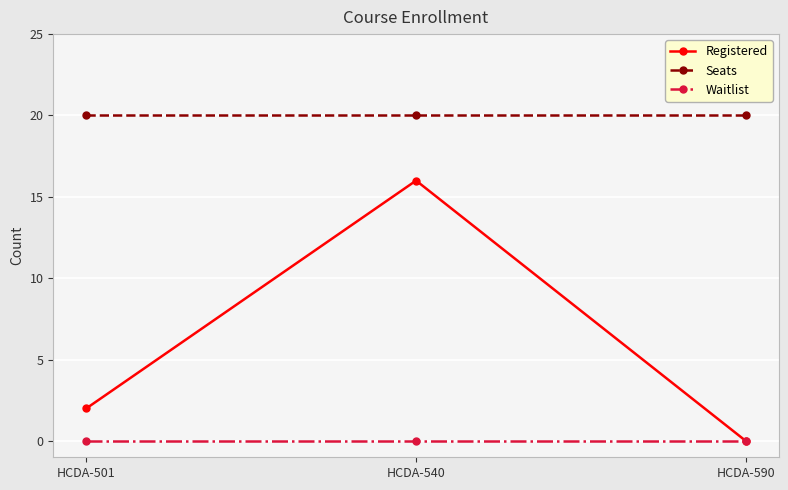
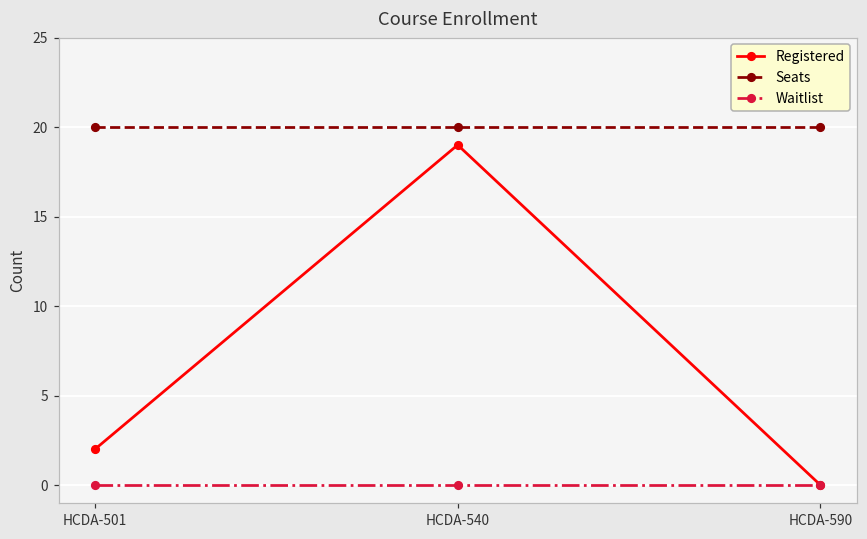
Registered, HCDA-540: 16 -> 19
